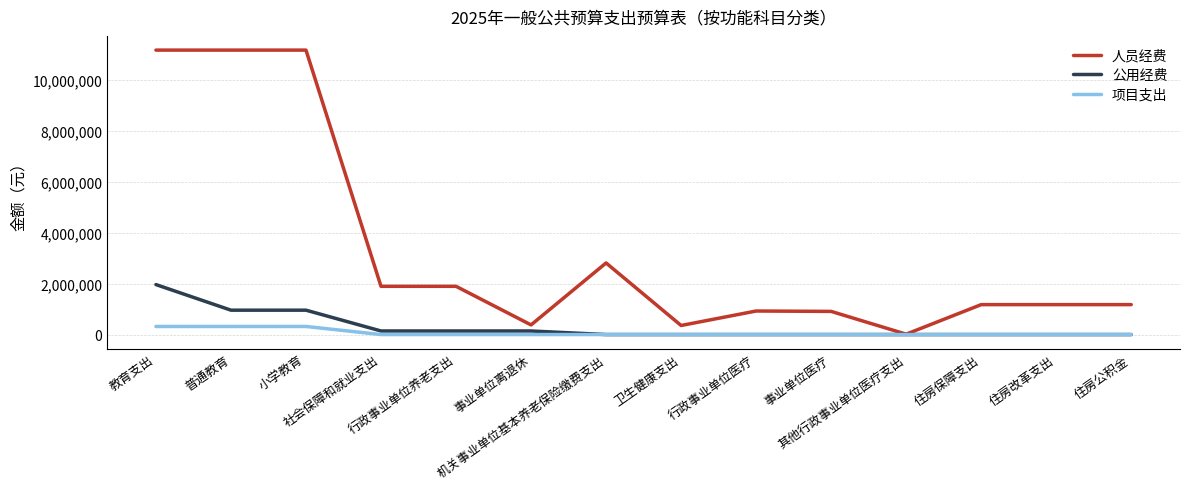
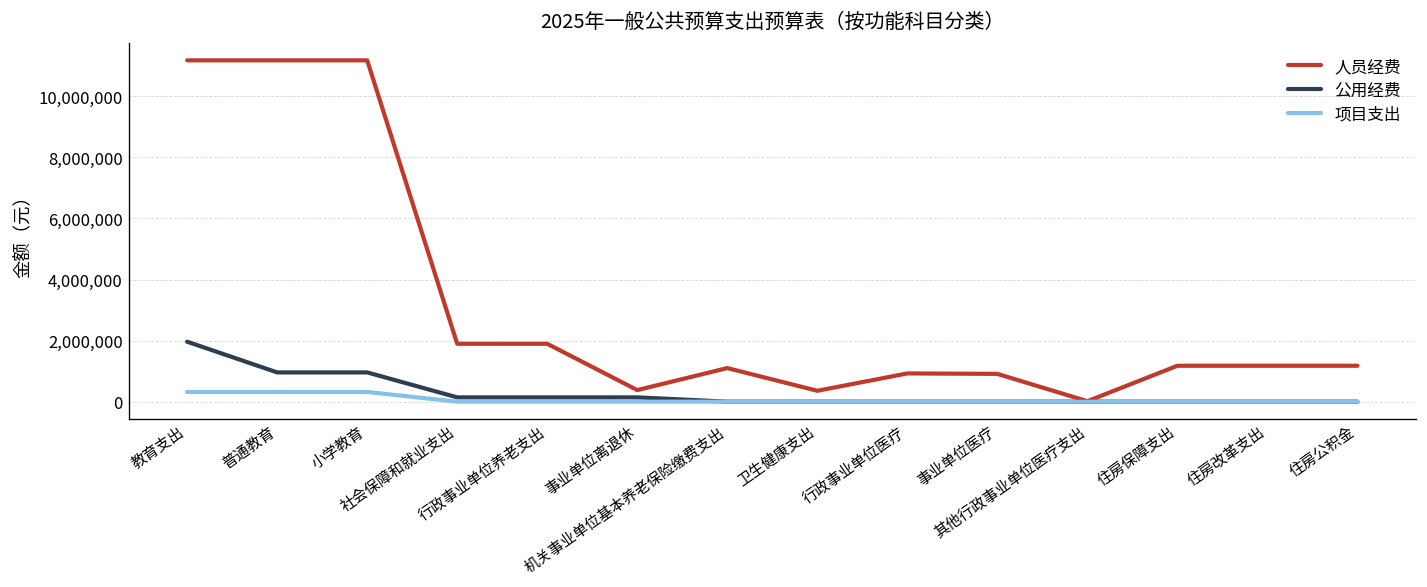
人员经费, 机关事业单位基本养老保险缴费支出: 2,800,000 -> 1,100,000
